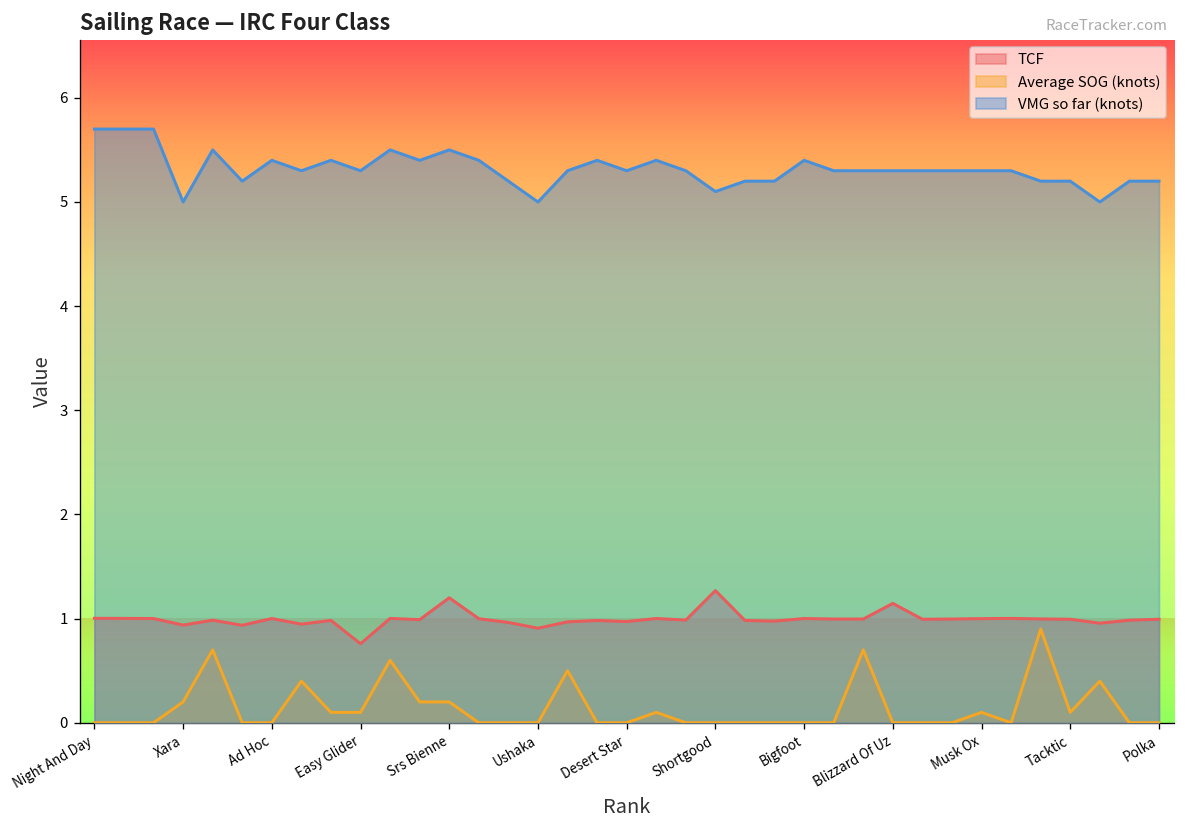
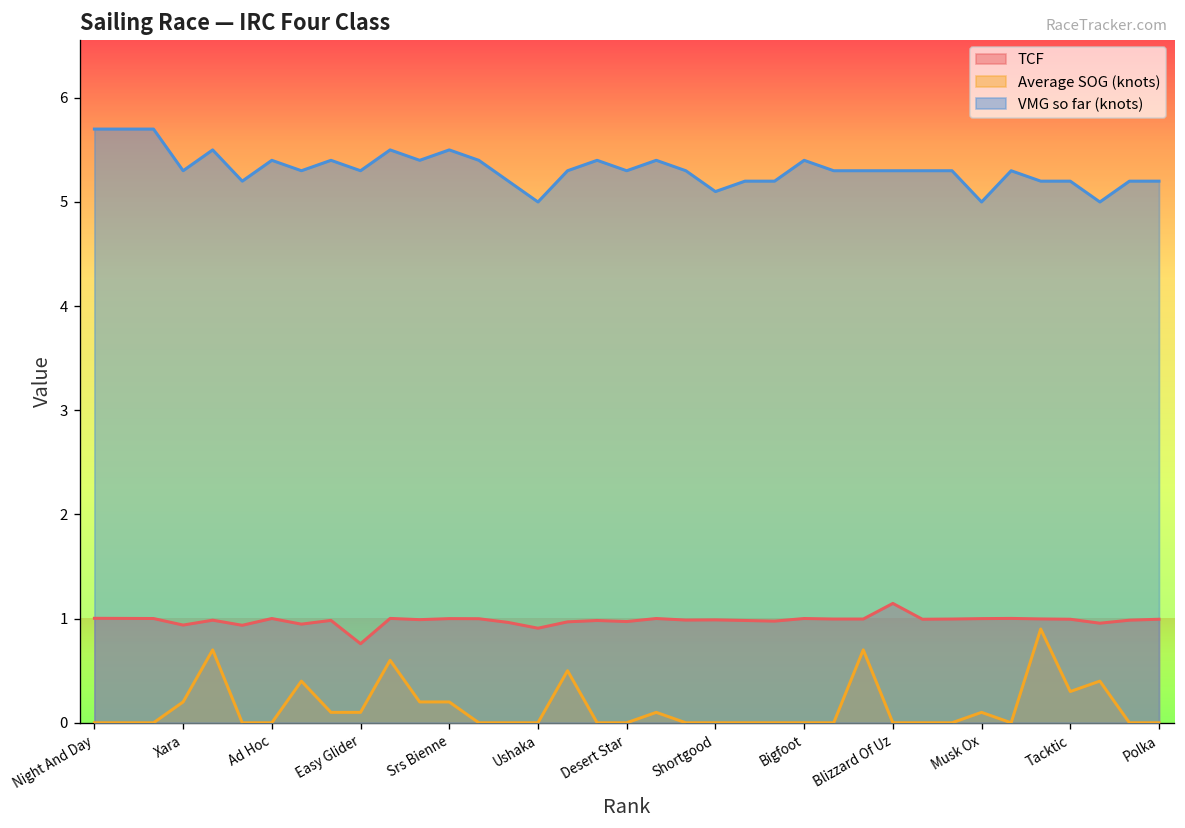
VMG so far (knots), Xara: 5.0 -> 5.3
TCF, Srs Bienne: 1.2 -> 1.0
TCF, Shortgood: 1.3 -> 1.0
VMG so far (knots), Musk Ox: 5.3 -> 5.0
Average SOG (knots), Tacktic: 0.1 -> 0.3
